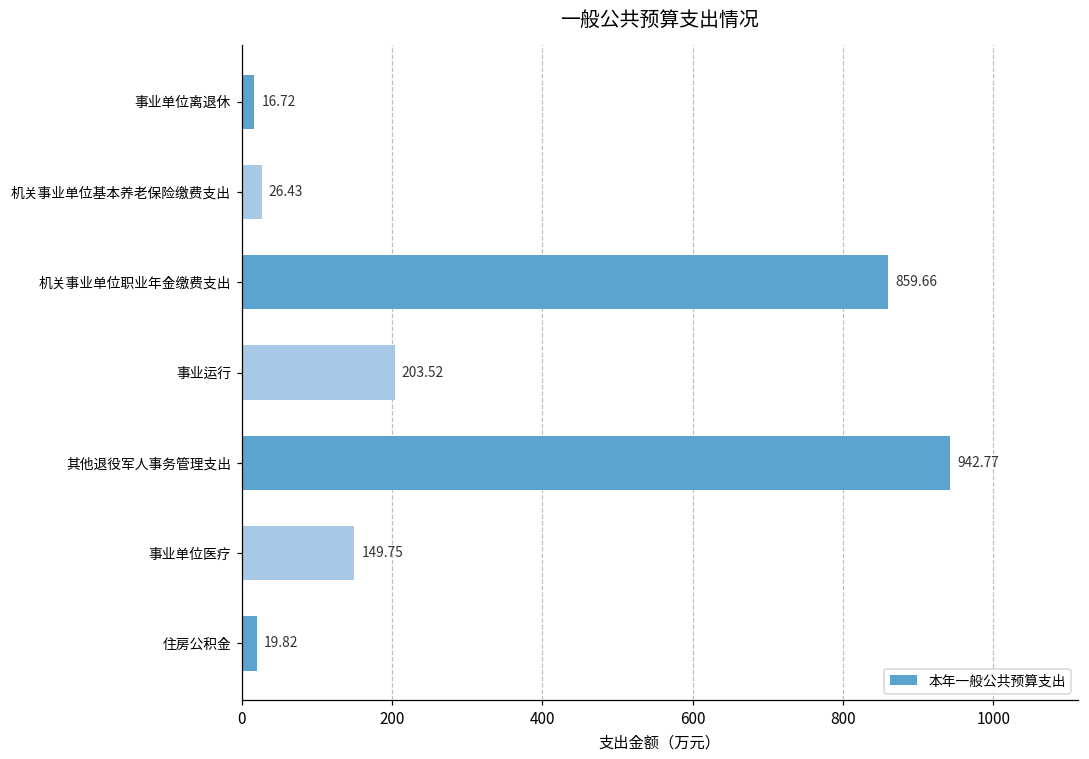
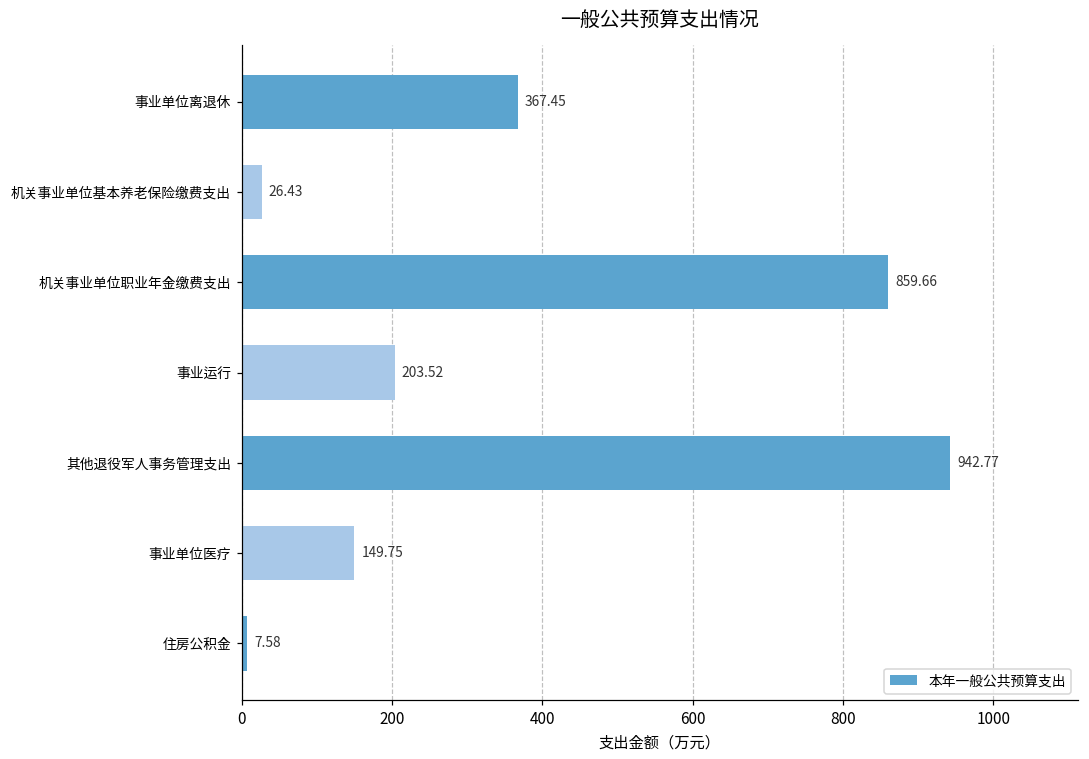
事业单位离退休: 16.72 -> 367.45
住房公积金: 19.82 -> 7.58
